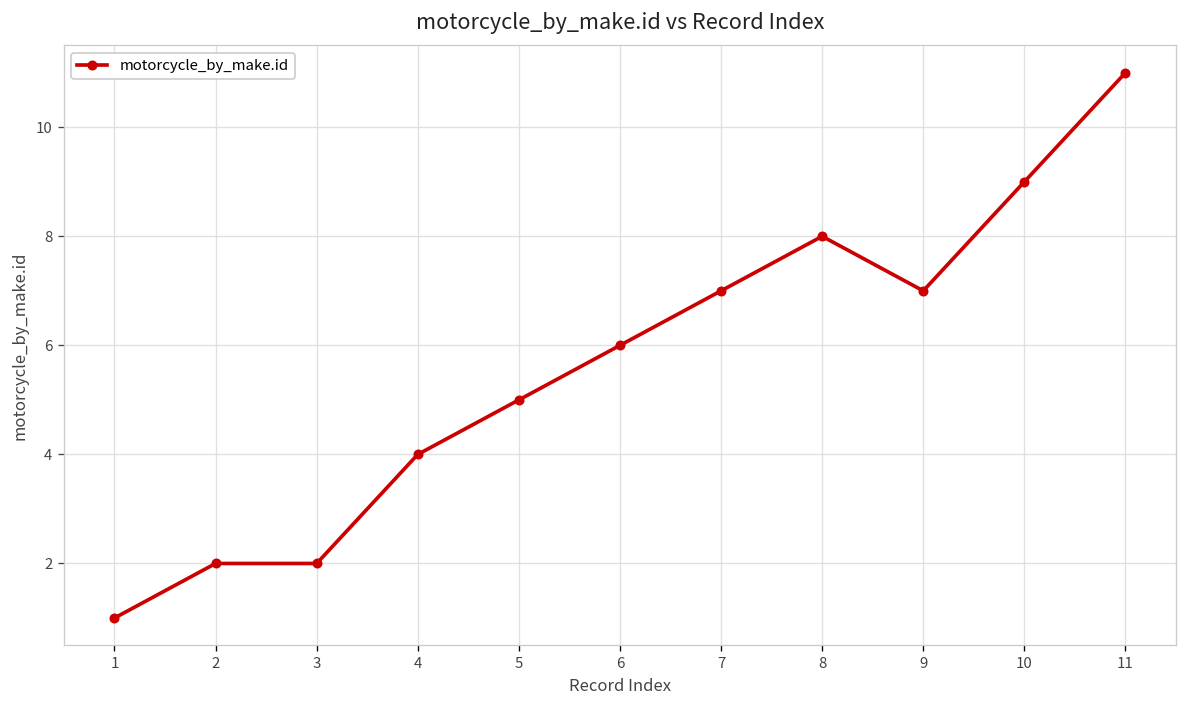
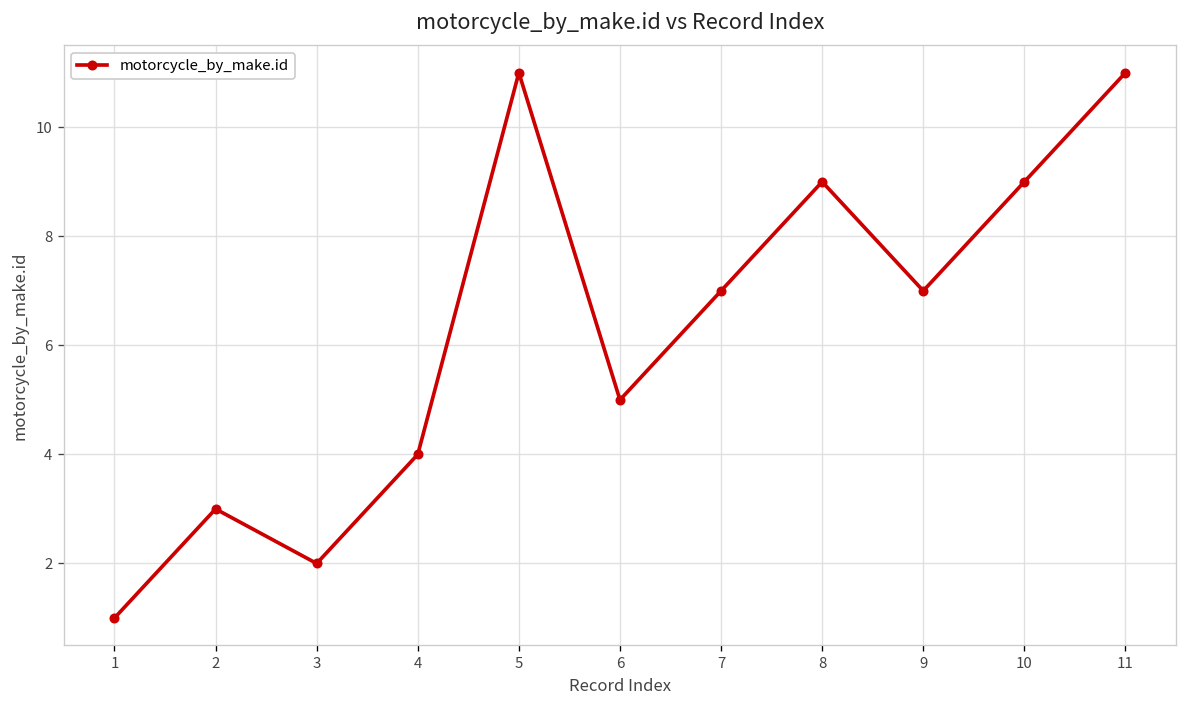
2: 2 -> 3
5: 5 -> 11
6: 6 -> 5
8: 8 -> 9
